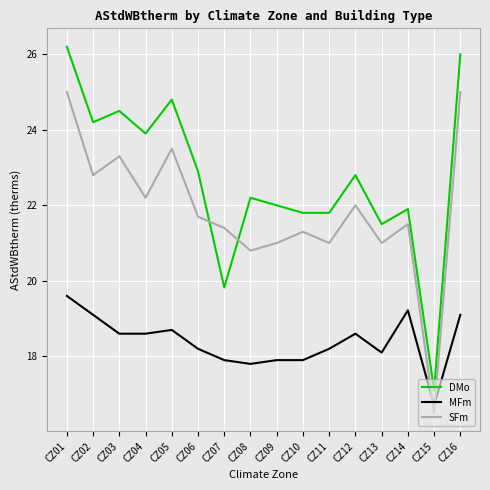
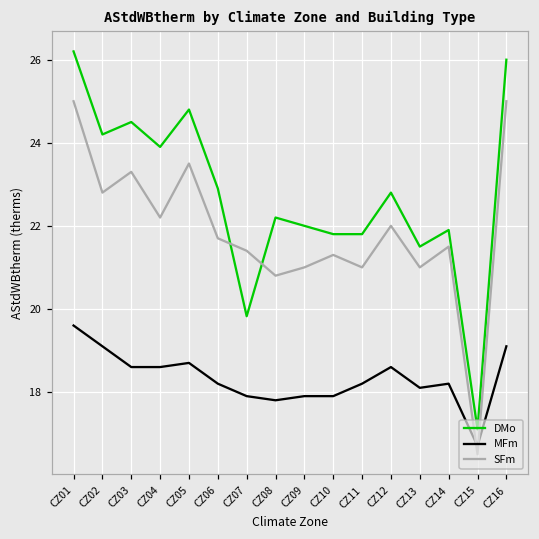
MFm, CZ14: 19.2 -> 18.2
